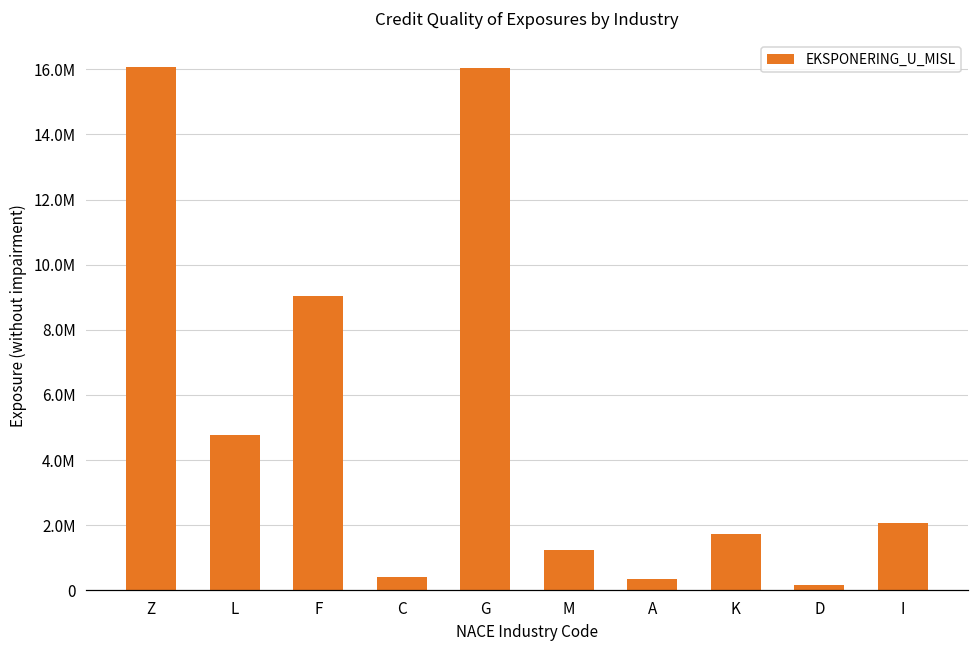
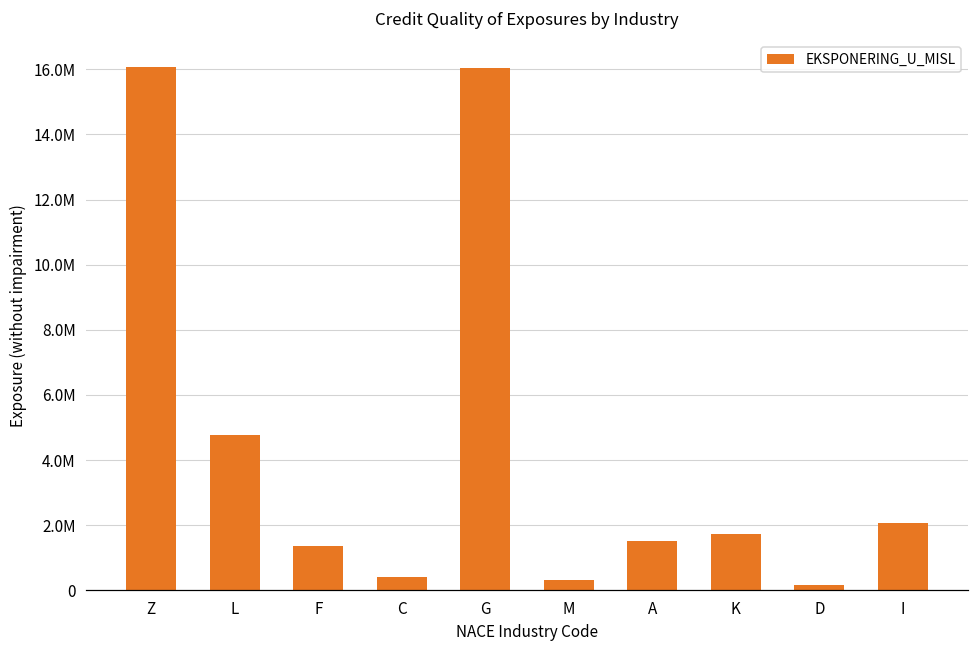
F: 9000000 -> 1400000
M: 1200000 -> 300000
A: 300000 -> 1500000
